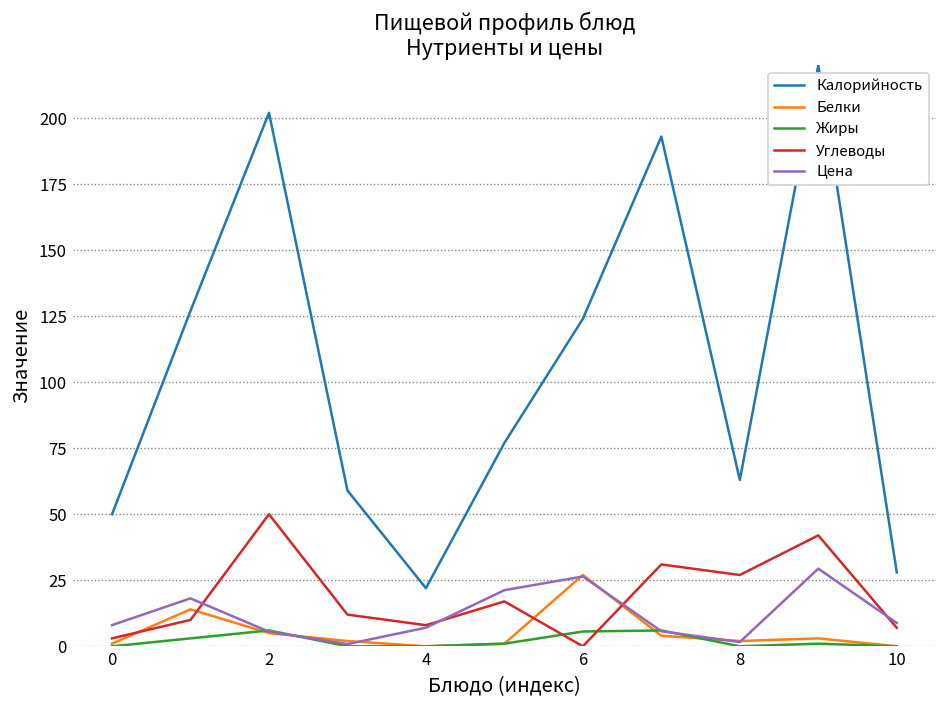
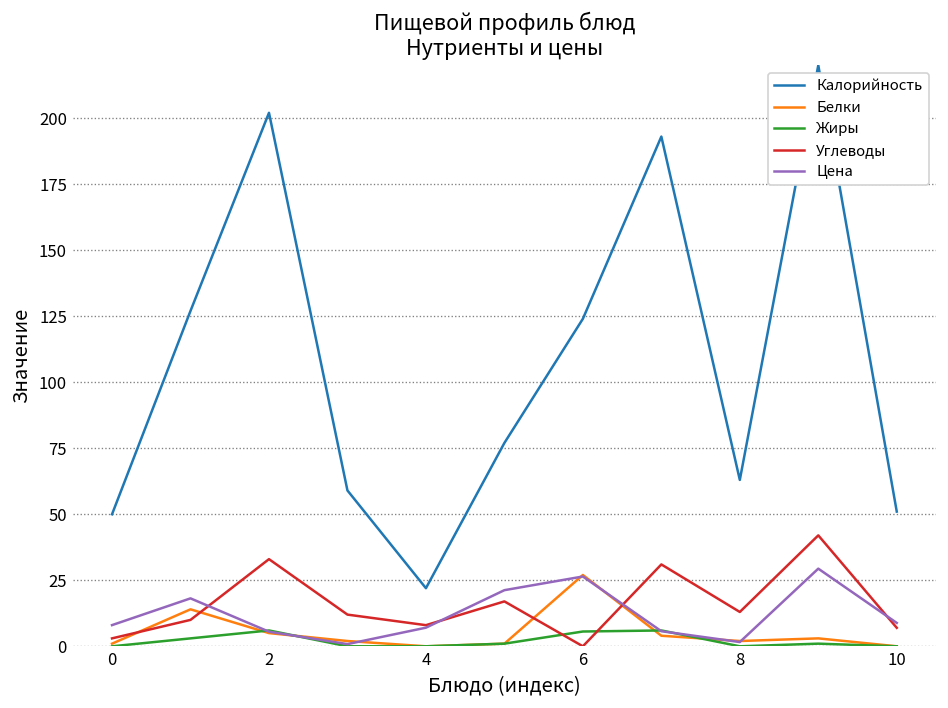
Углеводы, 2: 50 -> 33
Углеводы, 8: 27 -> 13
Калорийность, 10: 28 -> 51
